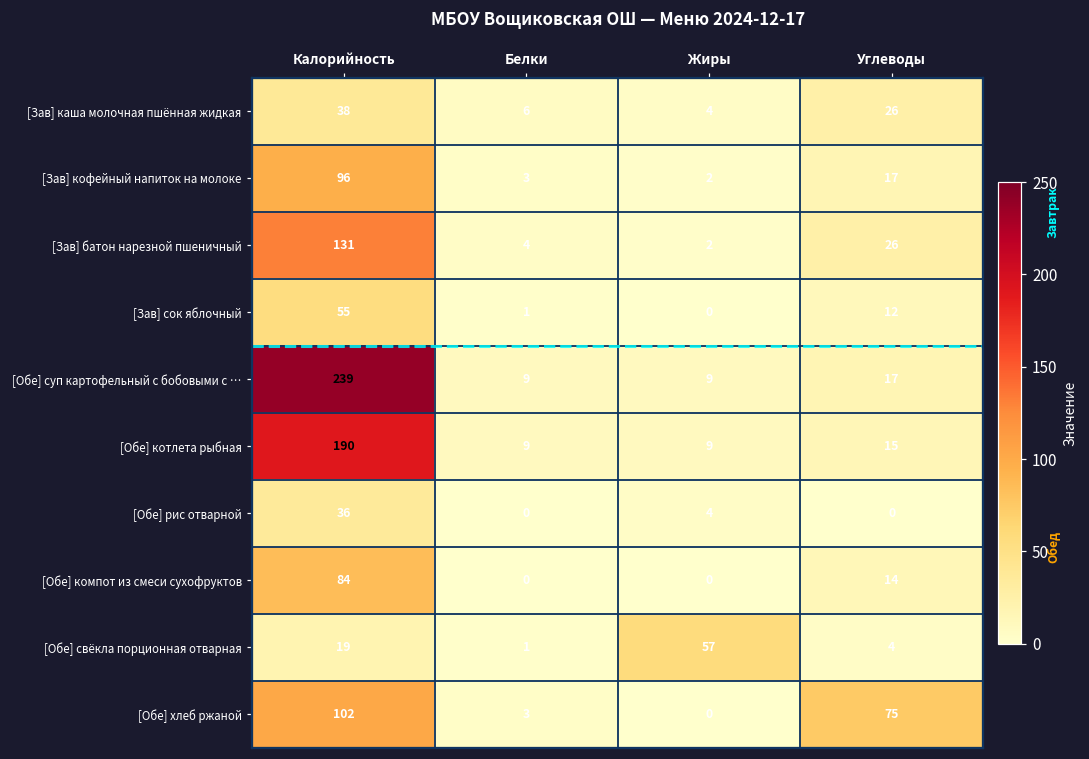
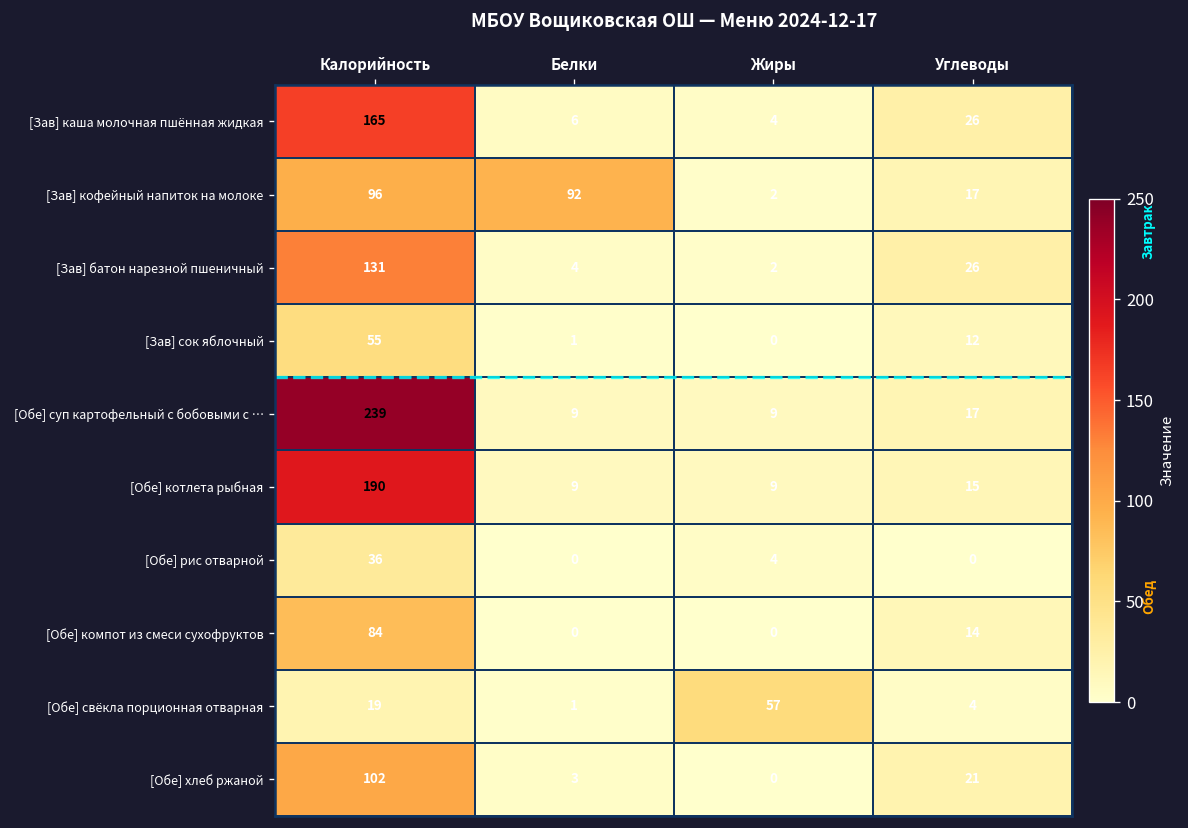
[Зав] каша молочная пшённая жидкая, Калорийность: 38 -> 165
[Зав] кофейный напиток на молоке, Белки: 3 -> 92
[Обе] хлеб ржаной, Углеводы: 75 -> 21
